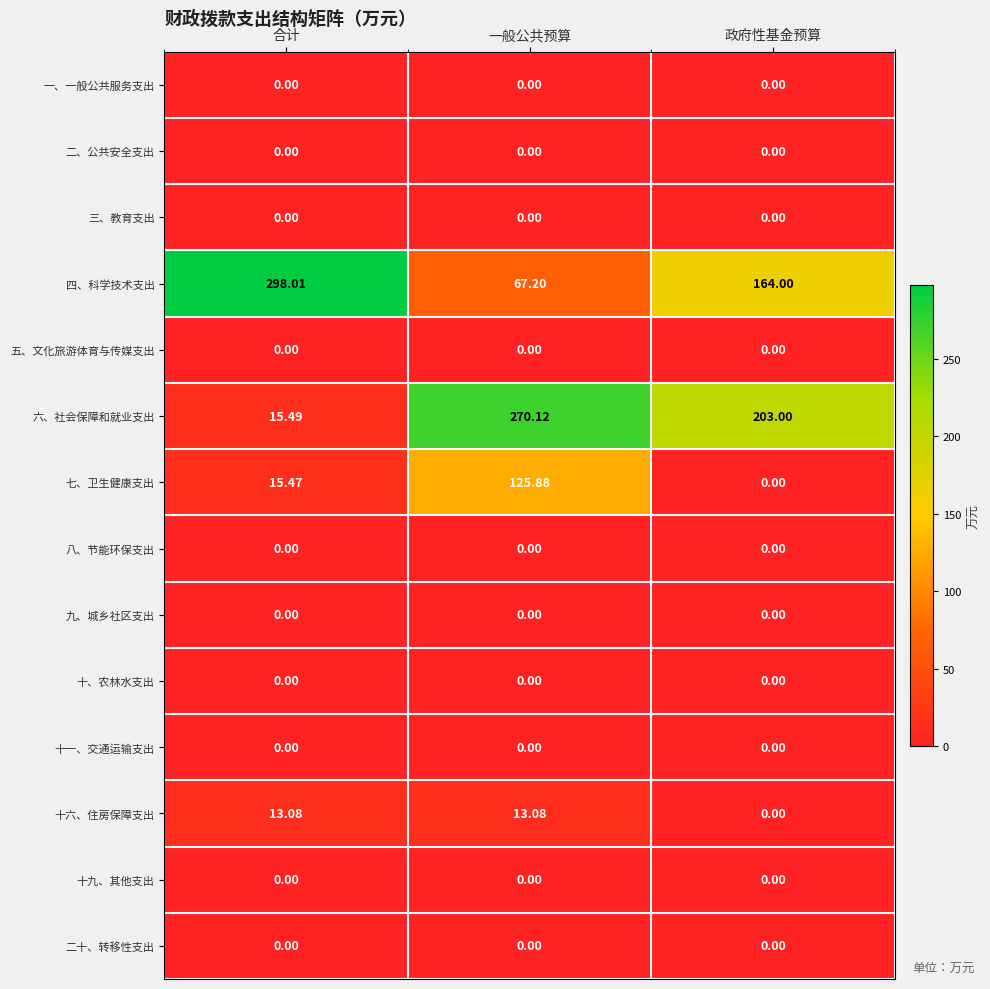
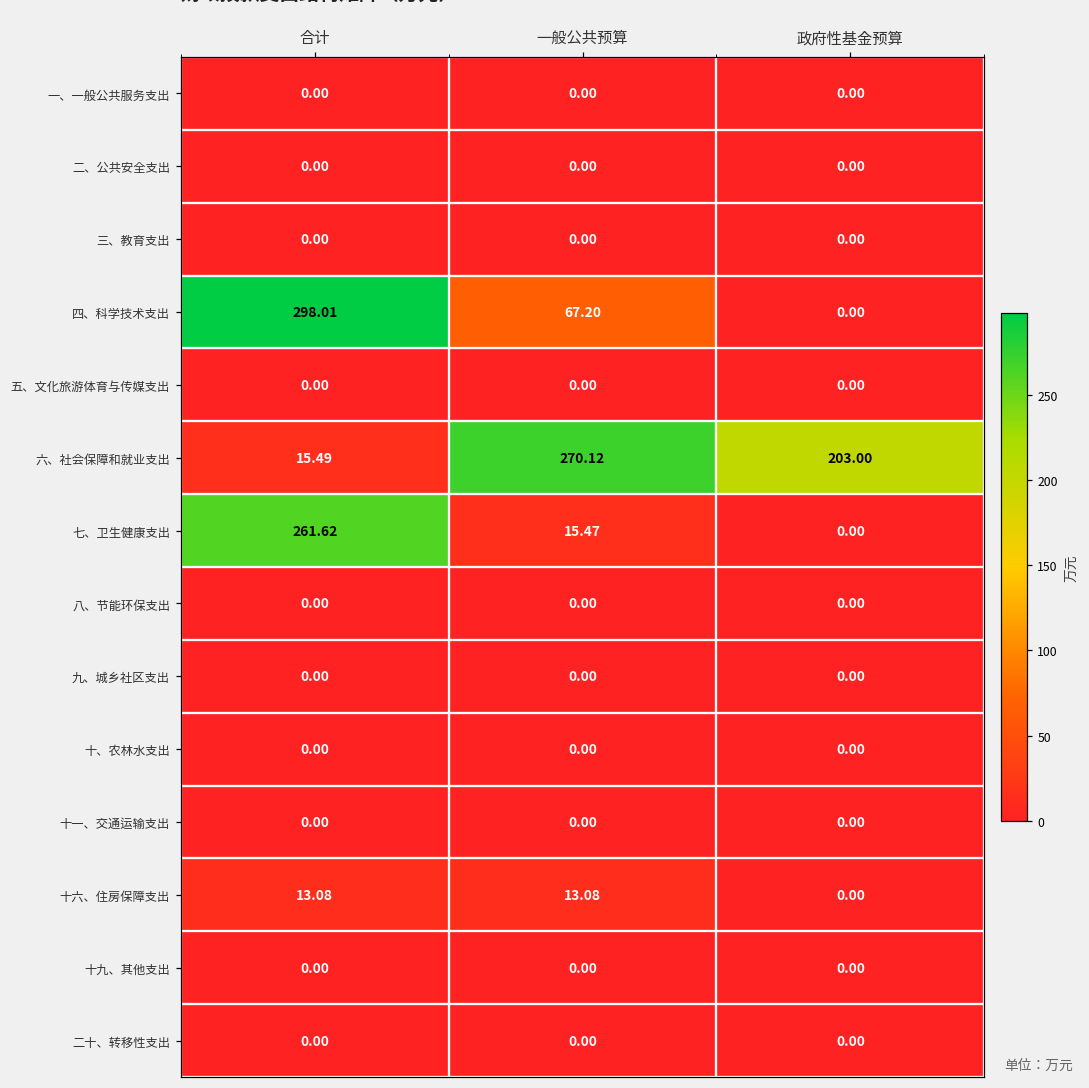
四、科学技术支出, 政府性基金预算: 164.00 -> 0.00
七、卫生健康支出, 合计: 15.47 -> 261.62
七、卫生健康支出, 一般公共预算: 125.88 -> 15.47
